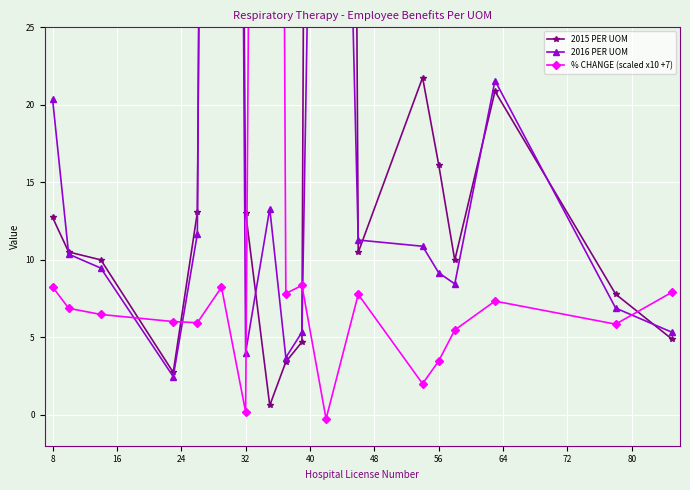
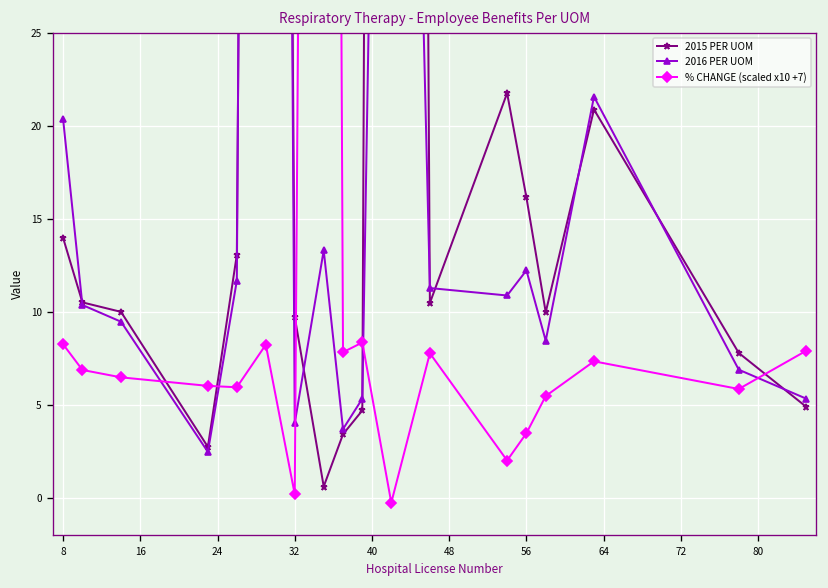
2015 PER UOM, 8: 12.7 -> 14.0
2015 PER UOM, 32: 13.0 -> 9.7
2016 PER UOM, 56: 9.2 -> 12.2
